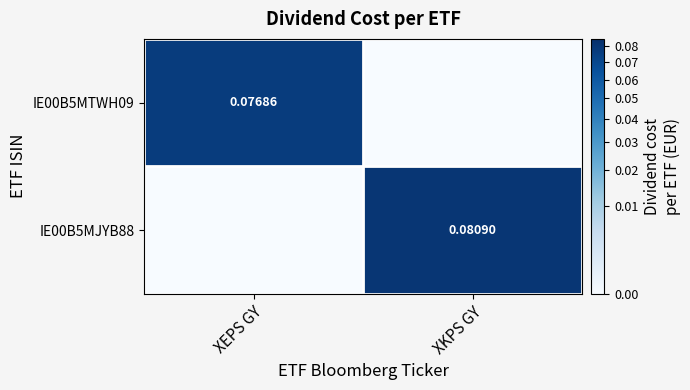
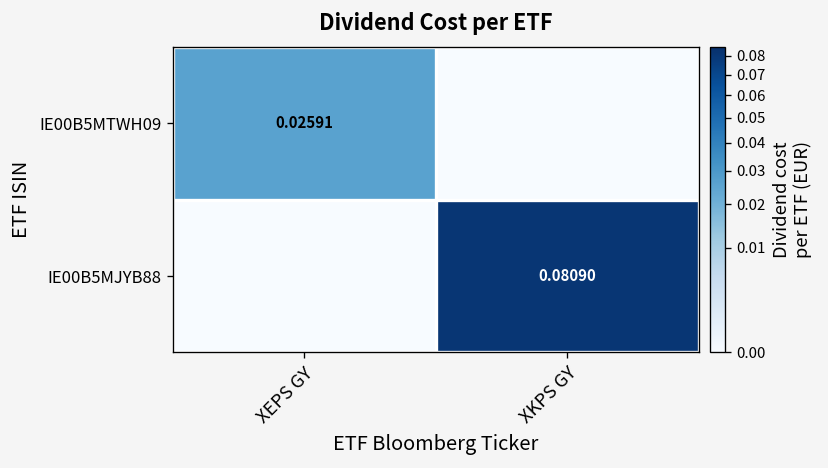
IE00B5MTWH09, XEPS GY: 0.07686 -> 0.02591
